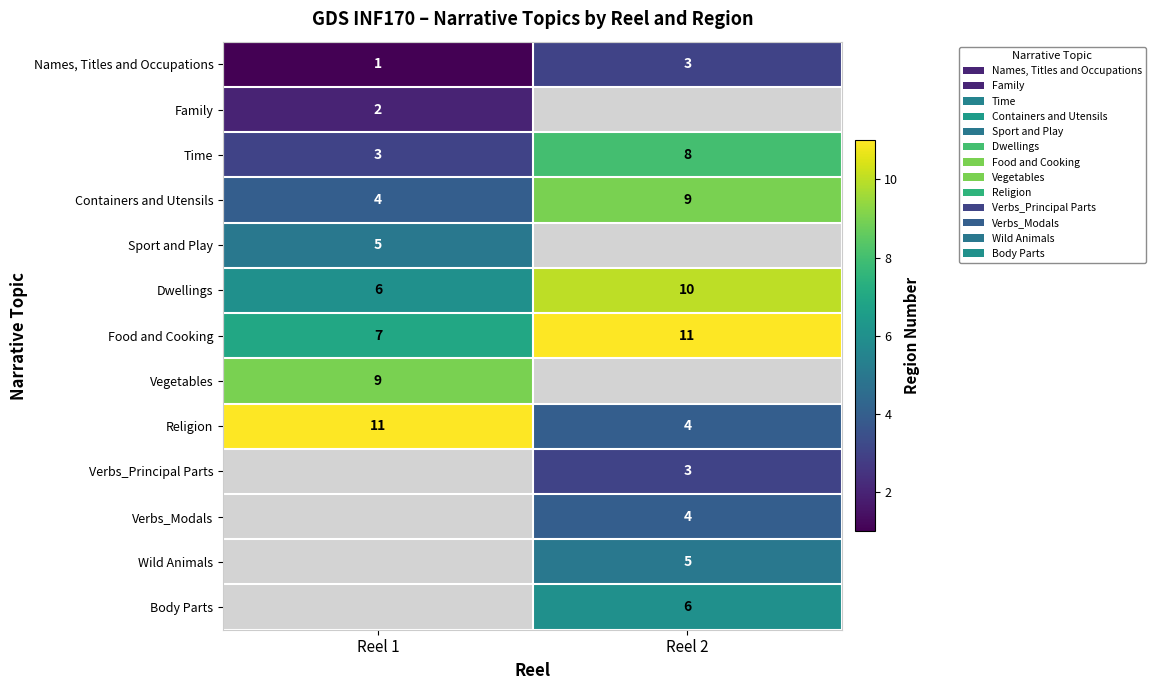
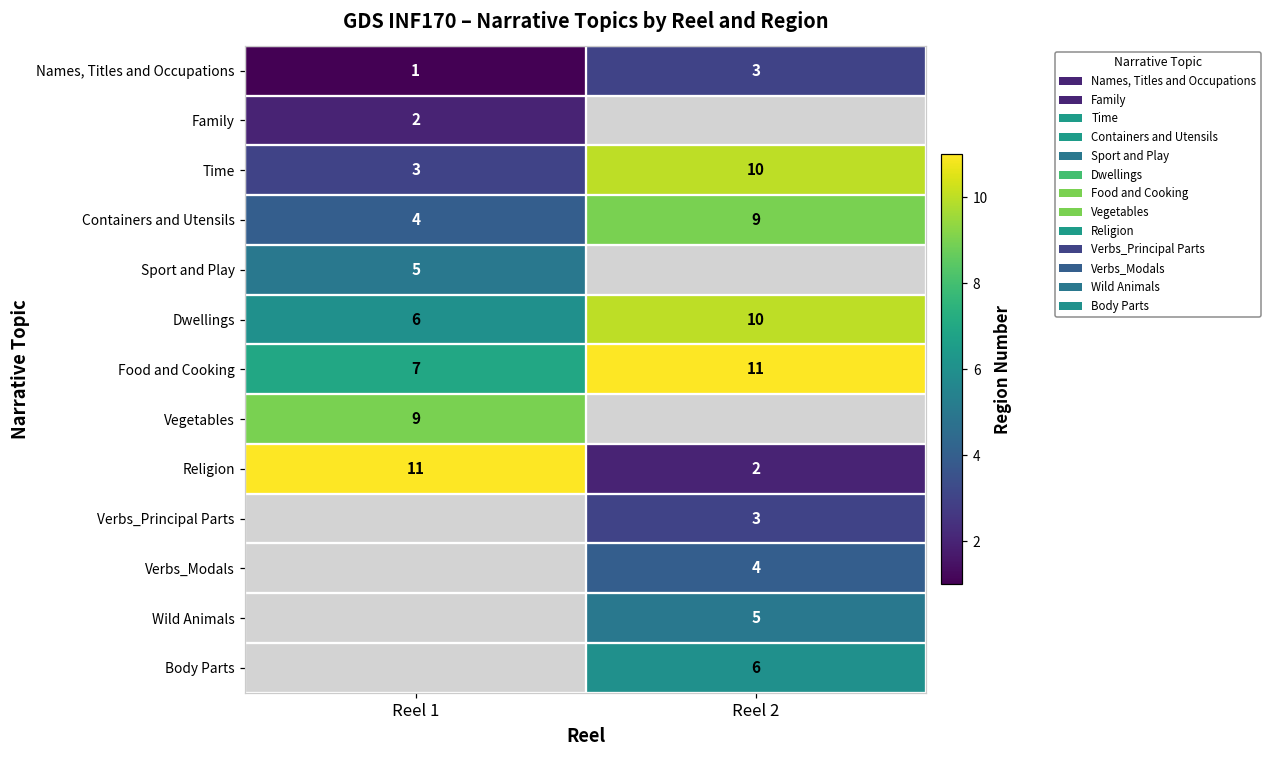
Time, Reel 2: 8 -> 10
Religion, Reel 2: 4 -> 2
